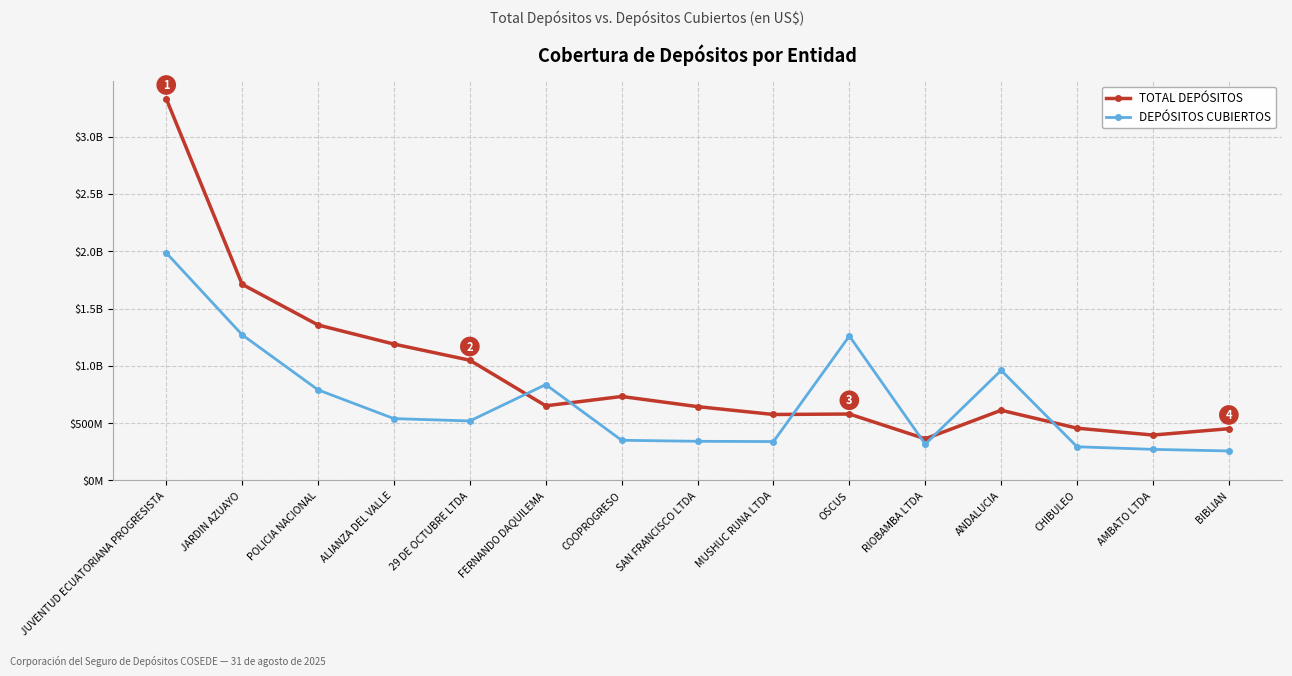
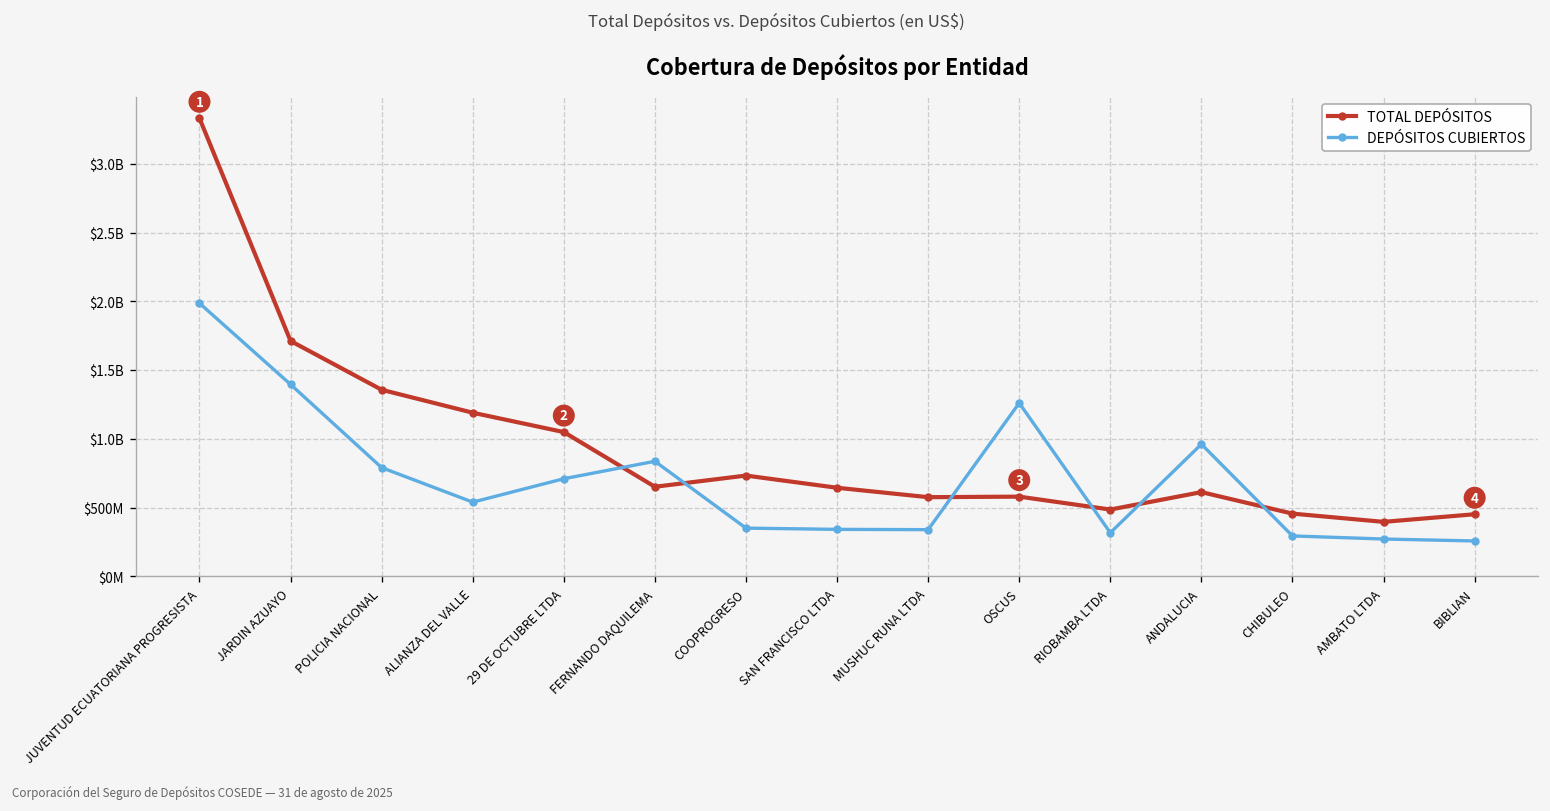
DEPÓSITOS CUBIERTOS, JARDIN AZUAYO: $1270000000 -> $1400000000
DEPÓSITOS CUBIERTOS, 29 DE OCTUBRE LTDA: $520000000 -> $710000000
TOTAL DEPÓSITOS, RIOBAMBA LTDA: $360000000 -> $490000000
